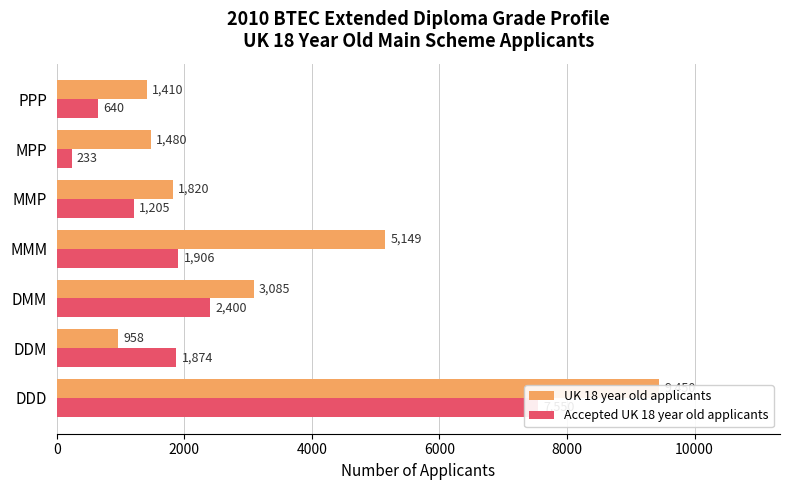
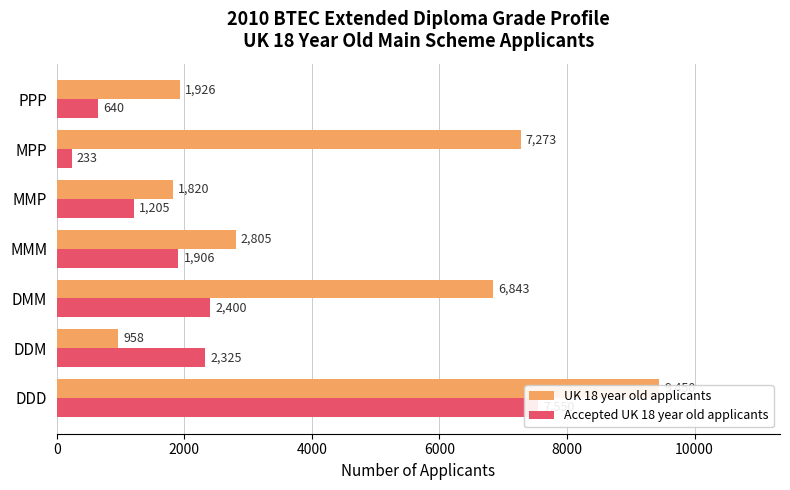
UK 18 year old applicants, PPP: 1,410 -> 1,926
UK 18 year old applicants, MPP: 1,480 -> 7,273
UK 18 year old applicants, MMM: 5,149 -> 2,805
UK 18 year old applicants, DMM: 3,085 -> 6,843
Accepted UK 18 year old applicants, DDM: 1,874 -> 2,325
